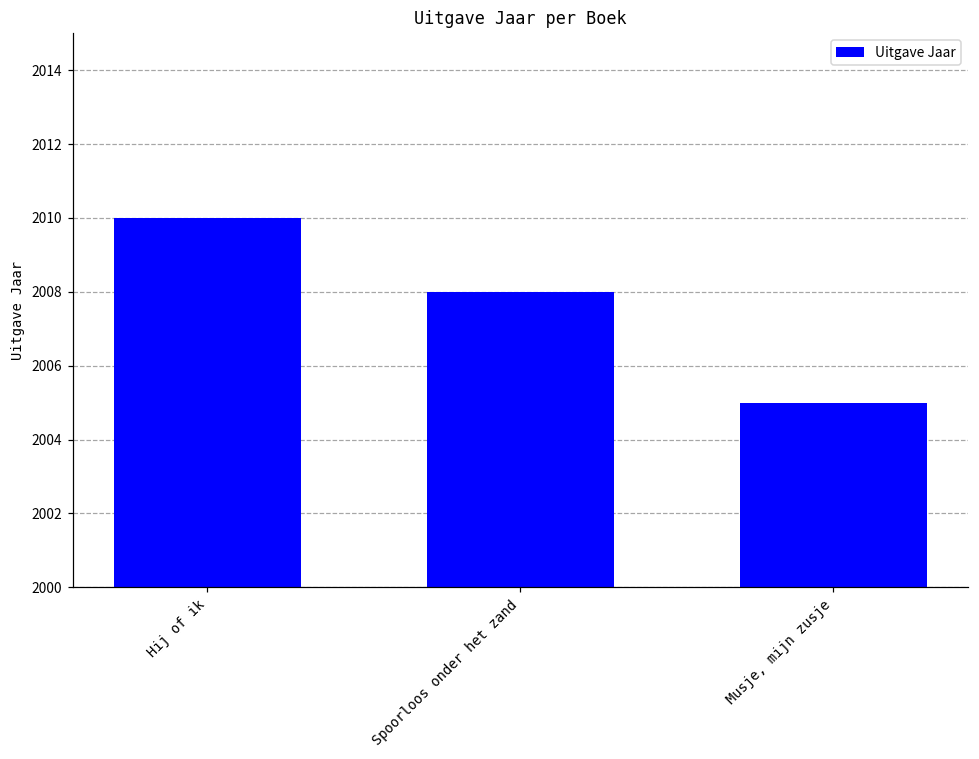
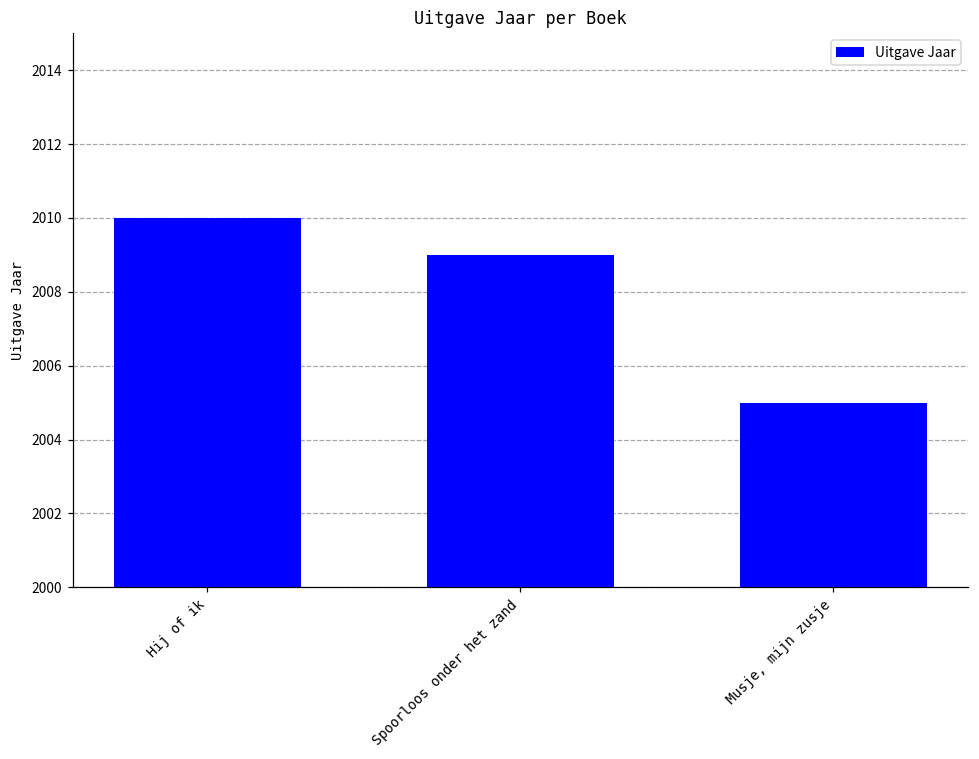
Spoorloos onder het zand: 2008 -> 2009
